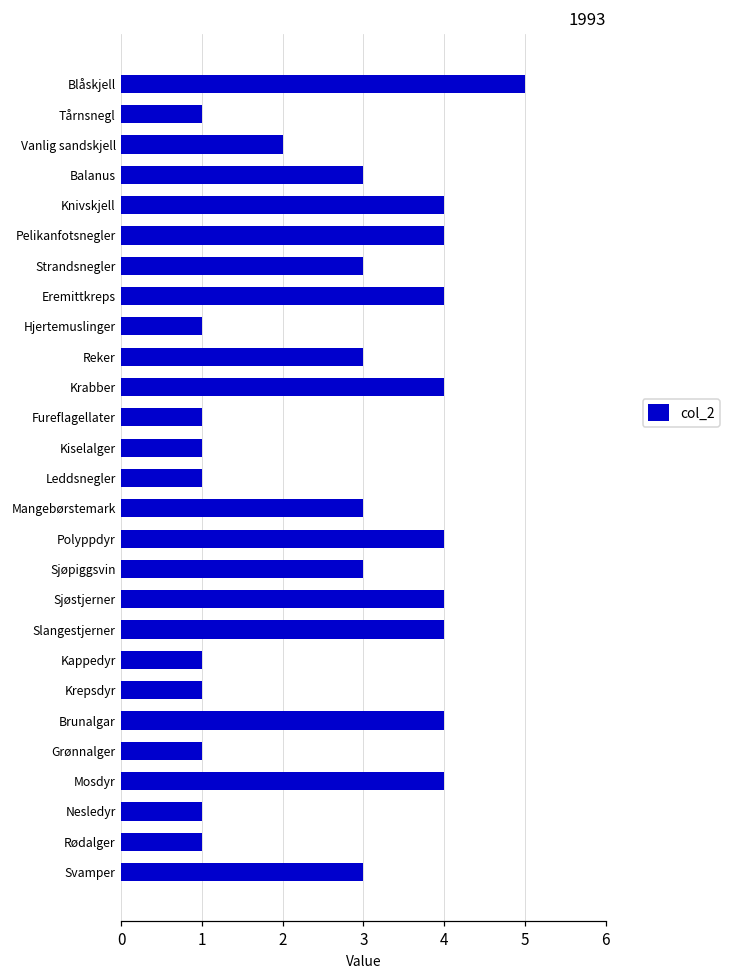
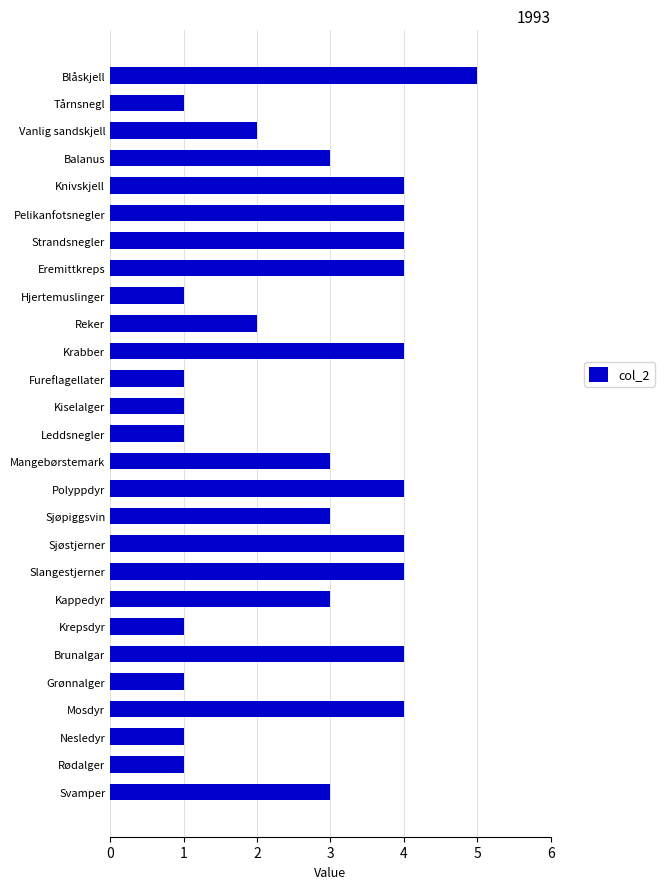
Strandsnegler: 3 -> 4
Reker: 3 -> 2
Kappedyr: 1 -> 3
